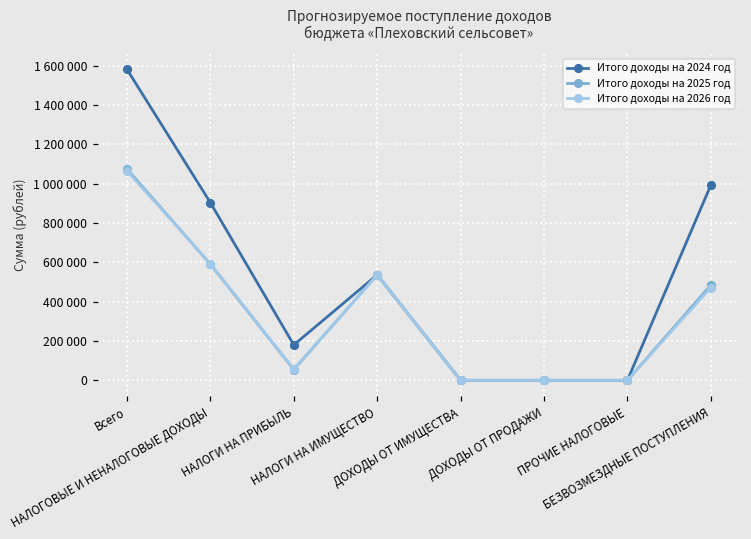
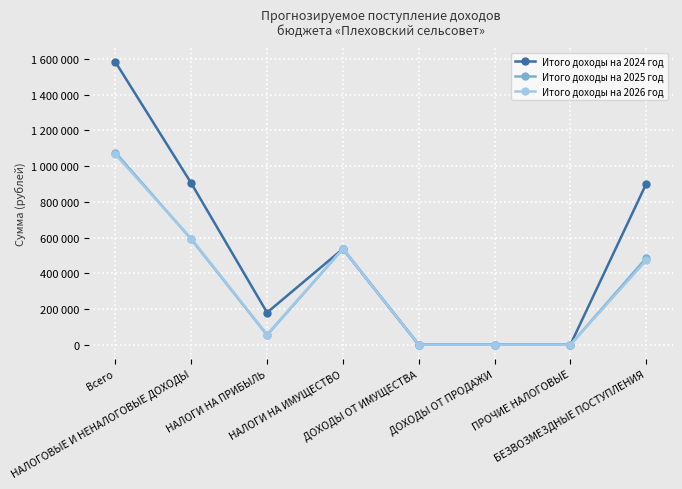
Итого доходы на 2024 год, БЕЗВОЗМЕЗДНЫЕ ПОСТУПЛЕНИЯ: 990000 -> 900000
